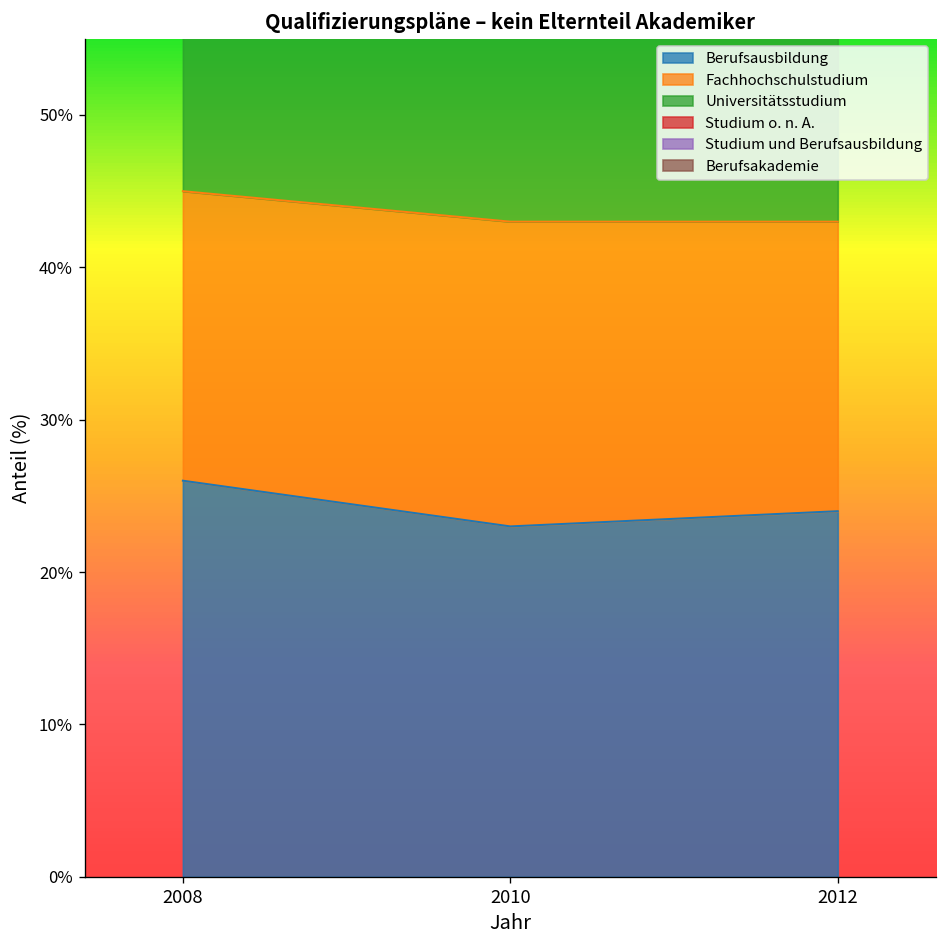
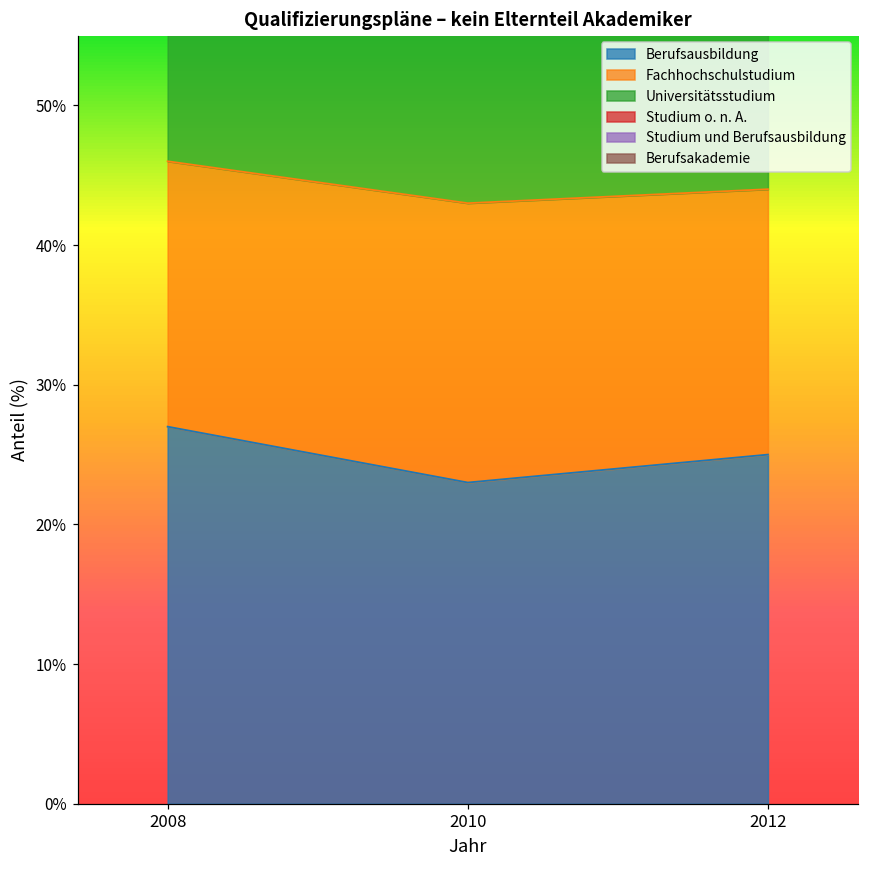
Berufsausbildung, 2008: 26% -> 27%
Berufsausbildung, 2012: 24% -> 25%
